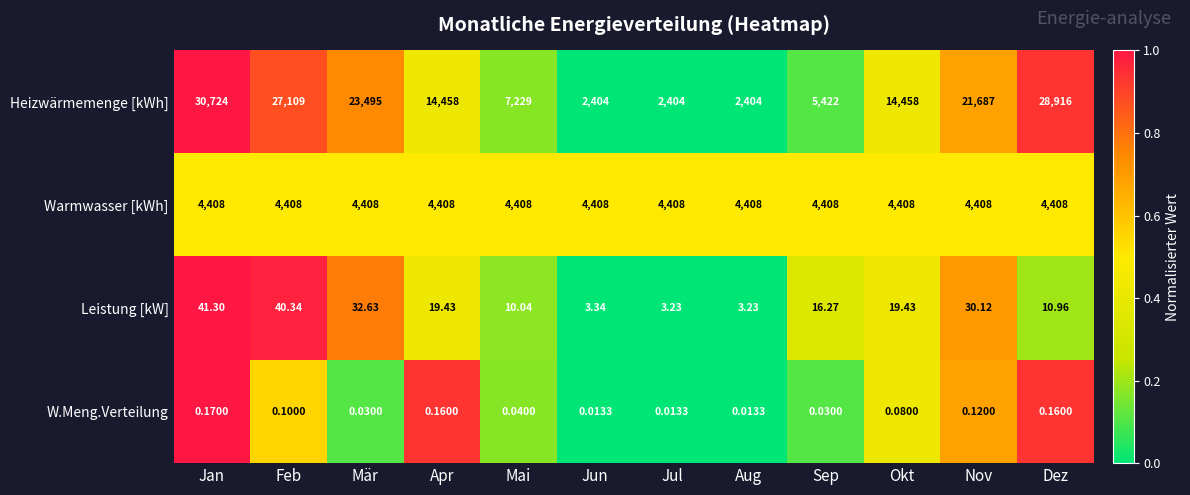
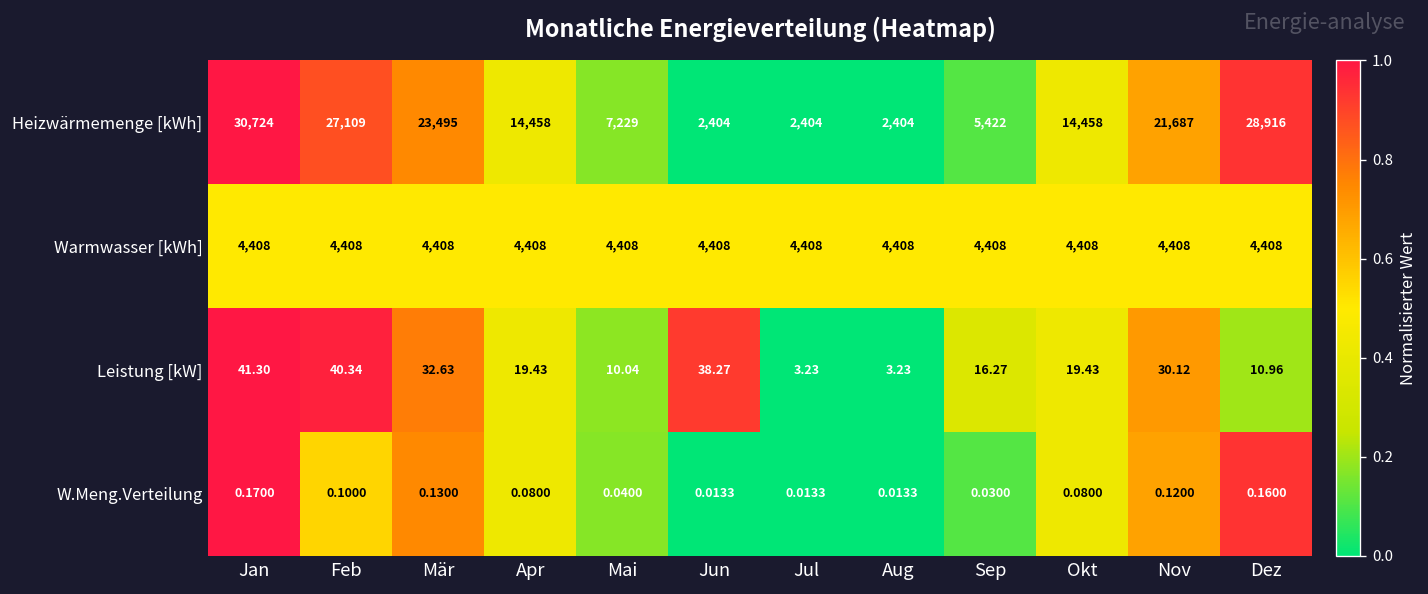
Leistung [kW], Jun: 3.34 -> 38.27
W.Meng.Verteilung, Mär: 0.0300 -> 0.1300
W.Meng.Verteilung, Apr: 0.1600 -> 0.0800
